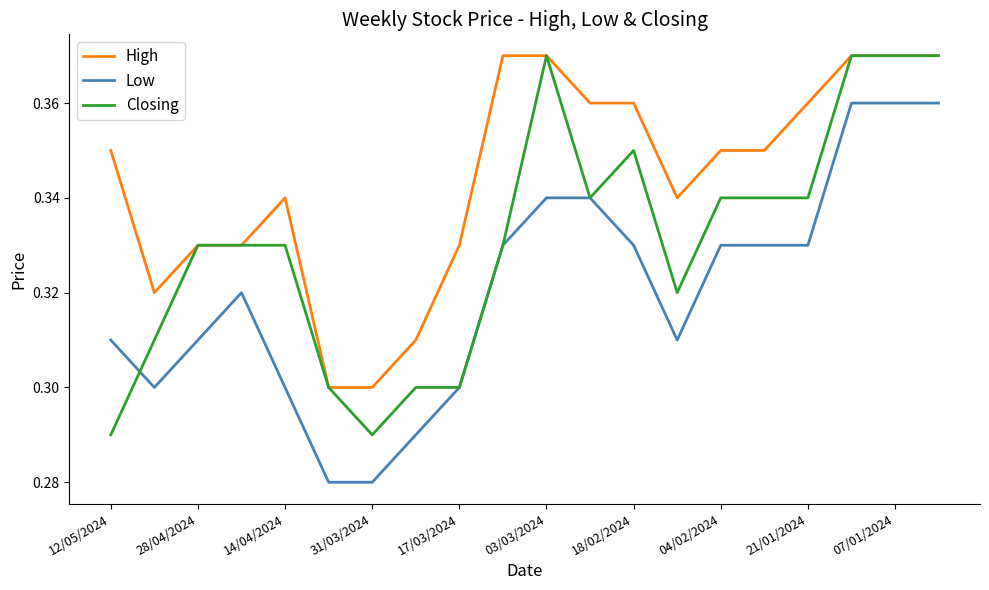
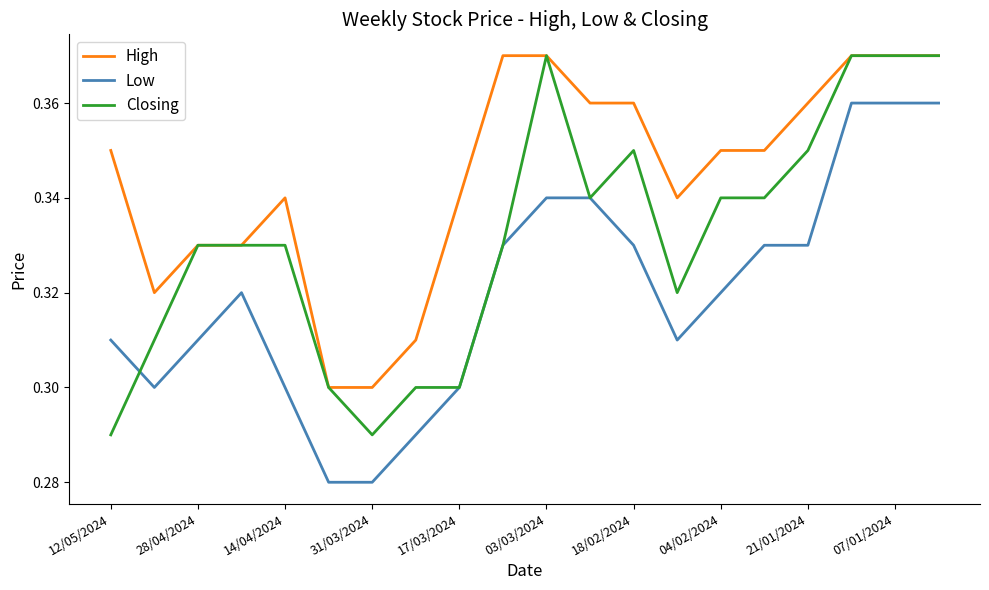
High, 17/03/2024: 0.33 -> 0.34
Low, 04/02/2024: 0.33 -> 0.32
Closing, 21/01/2024: 0.34 -> 0.35
